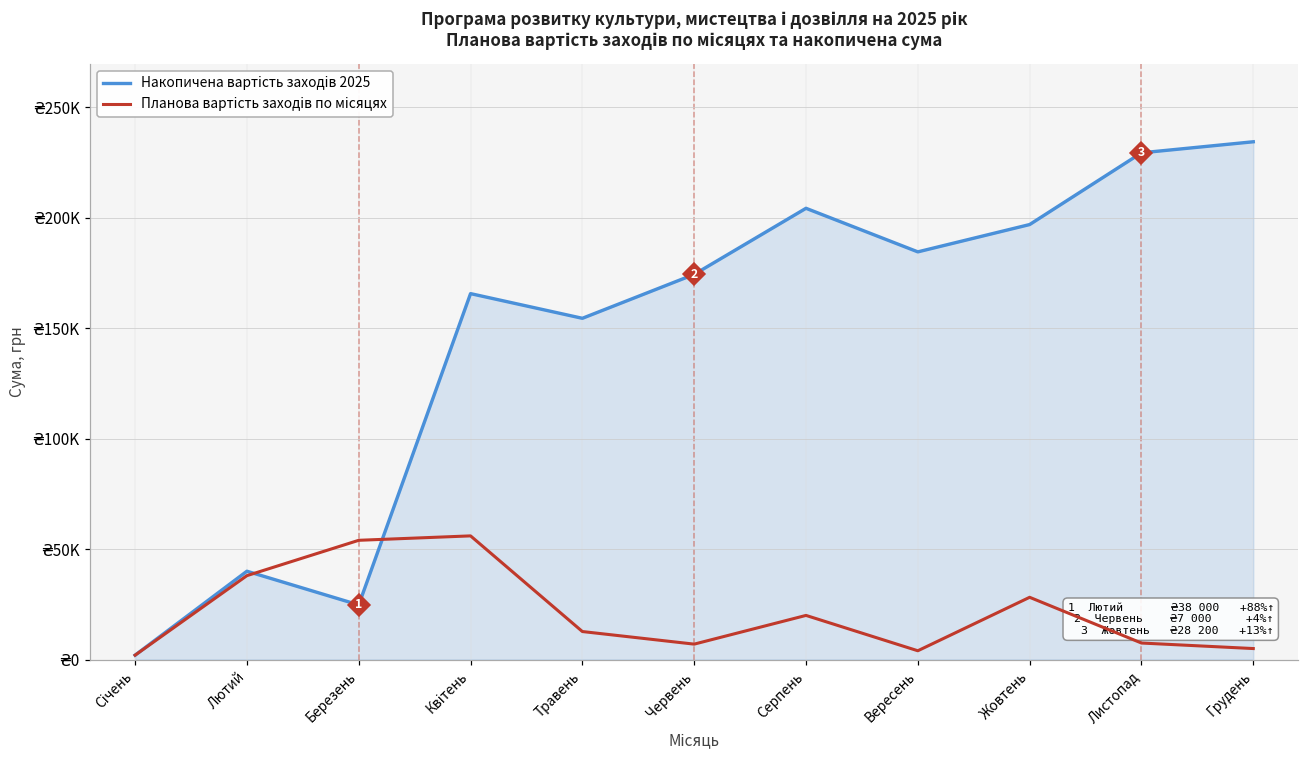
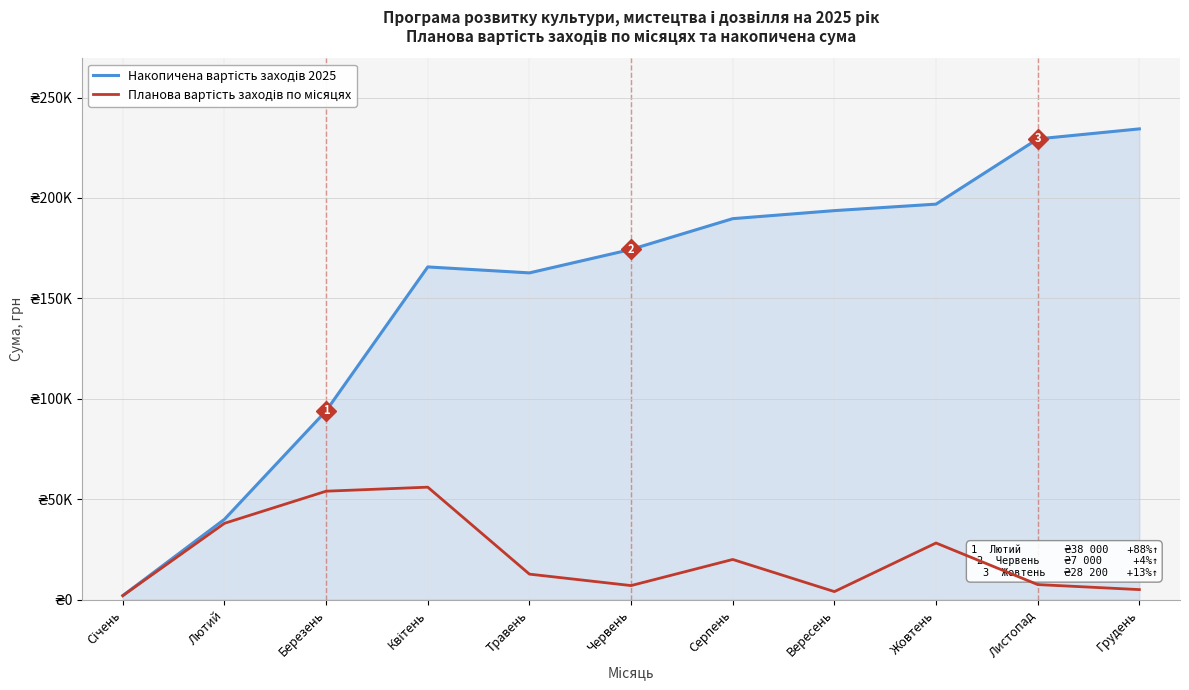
Накопичена вартість заходів 2025, Березень: ₴25000 -> ₴94000
Накопичена вартість заходів 2025, Травень: ₴154000 -> ₴163000
Накопичена вартість заходів 2025, Серпень: ₴204000 -> ₴190000
Накопичена вартість заходів 2025, Вересень: ₴185000 -> ₴194000
